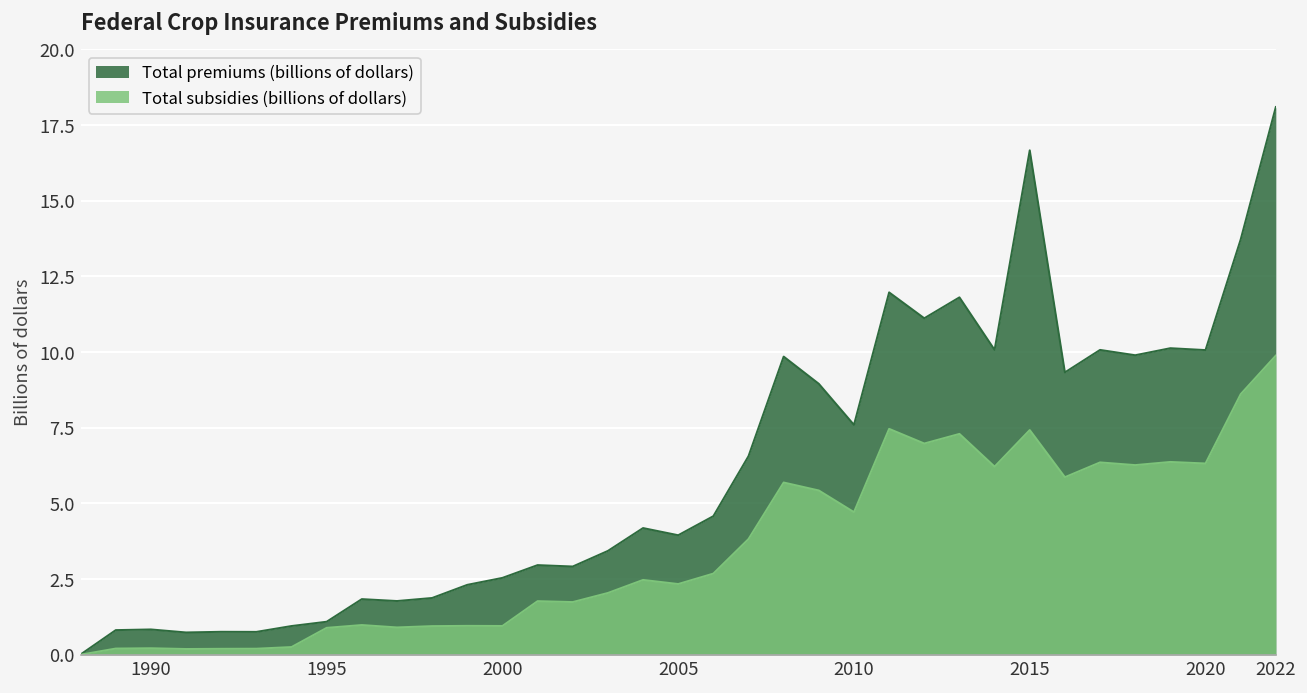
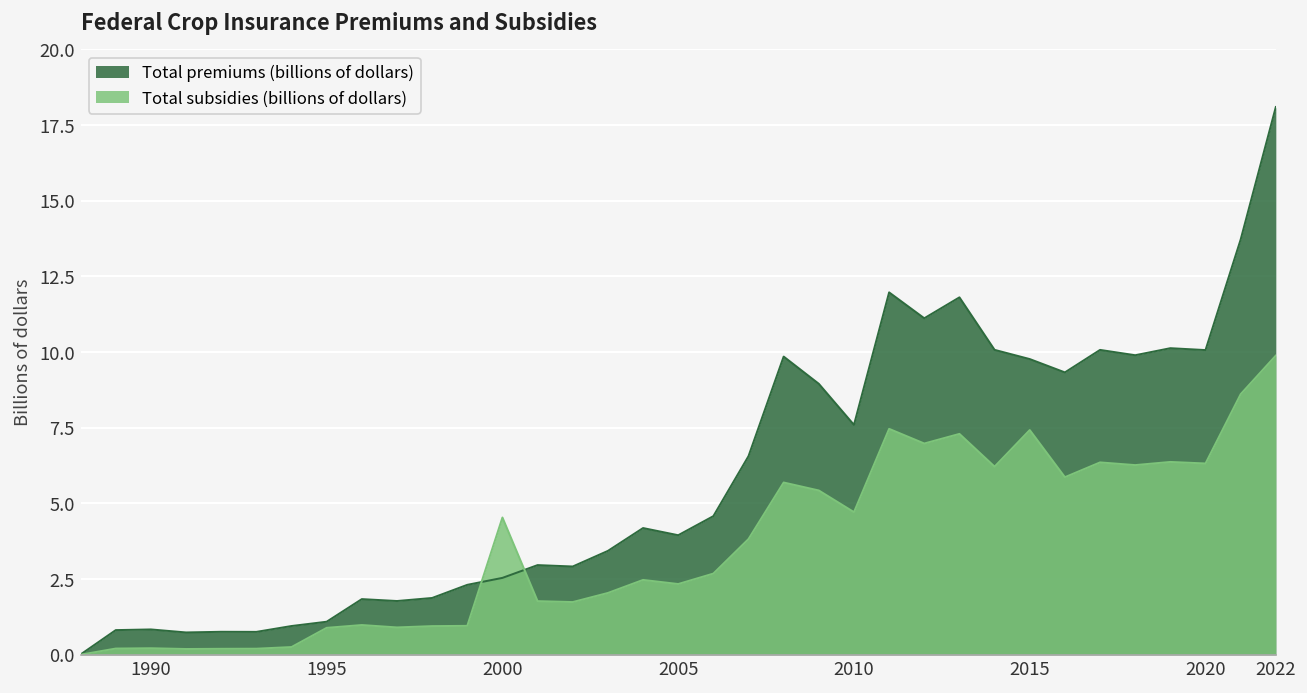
Total subsidies (billions of dollars), 2000: 1.0 -> 4.5
Total premiums (billions of dollars), 2015: 16.7 -> 9.8
